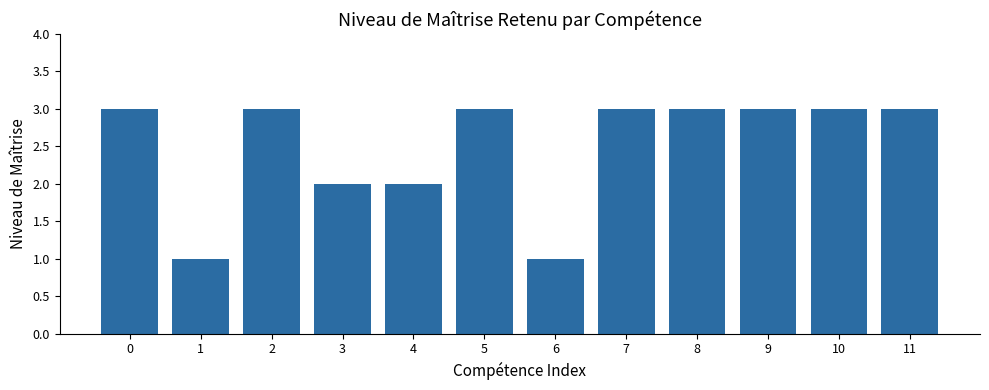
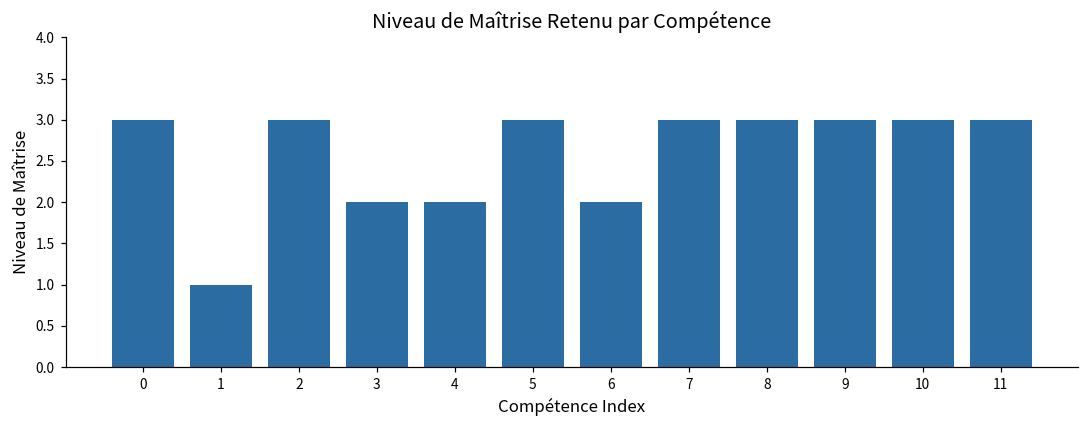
6: 1 -> 2
